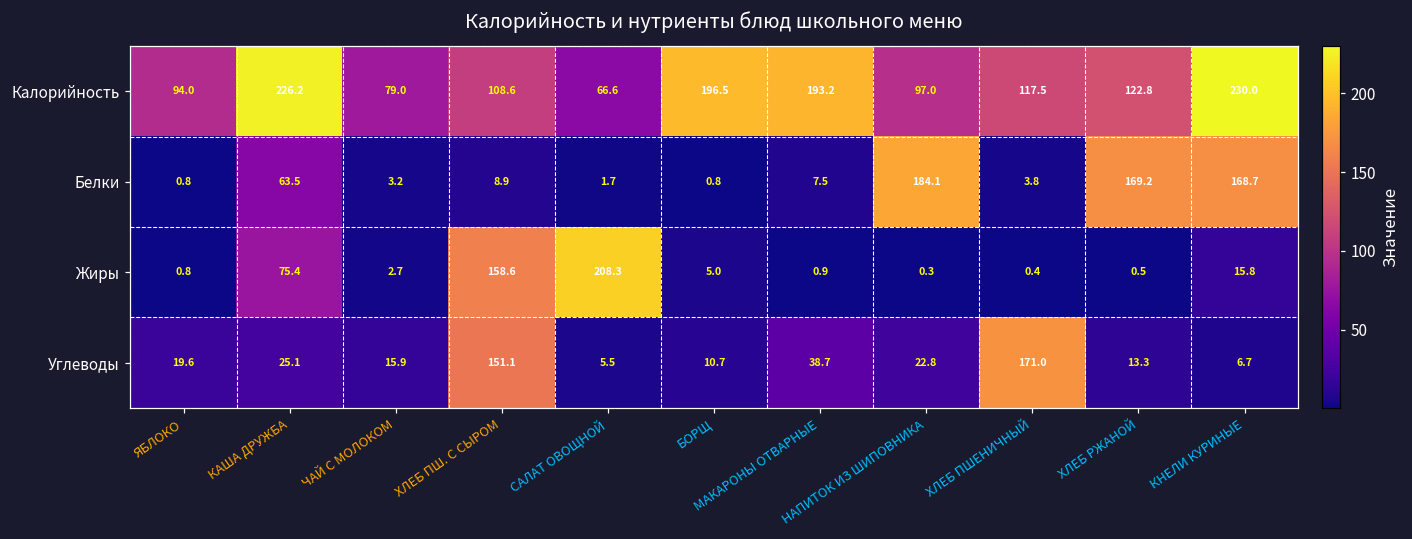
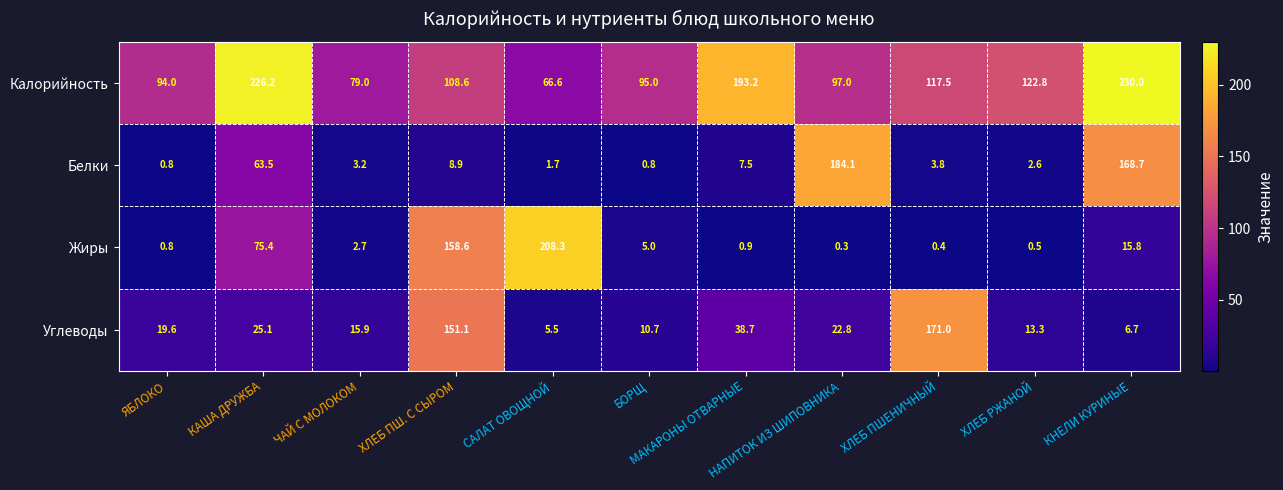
Калорийность, БОРЩ: 196.5 -> 95.0
Белки, ХЛЕБ РЖАНОЙ: 169.2 -> 2.6
